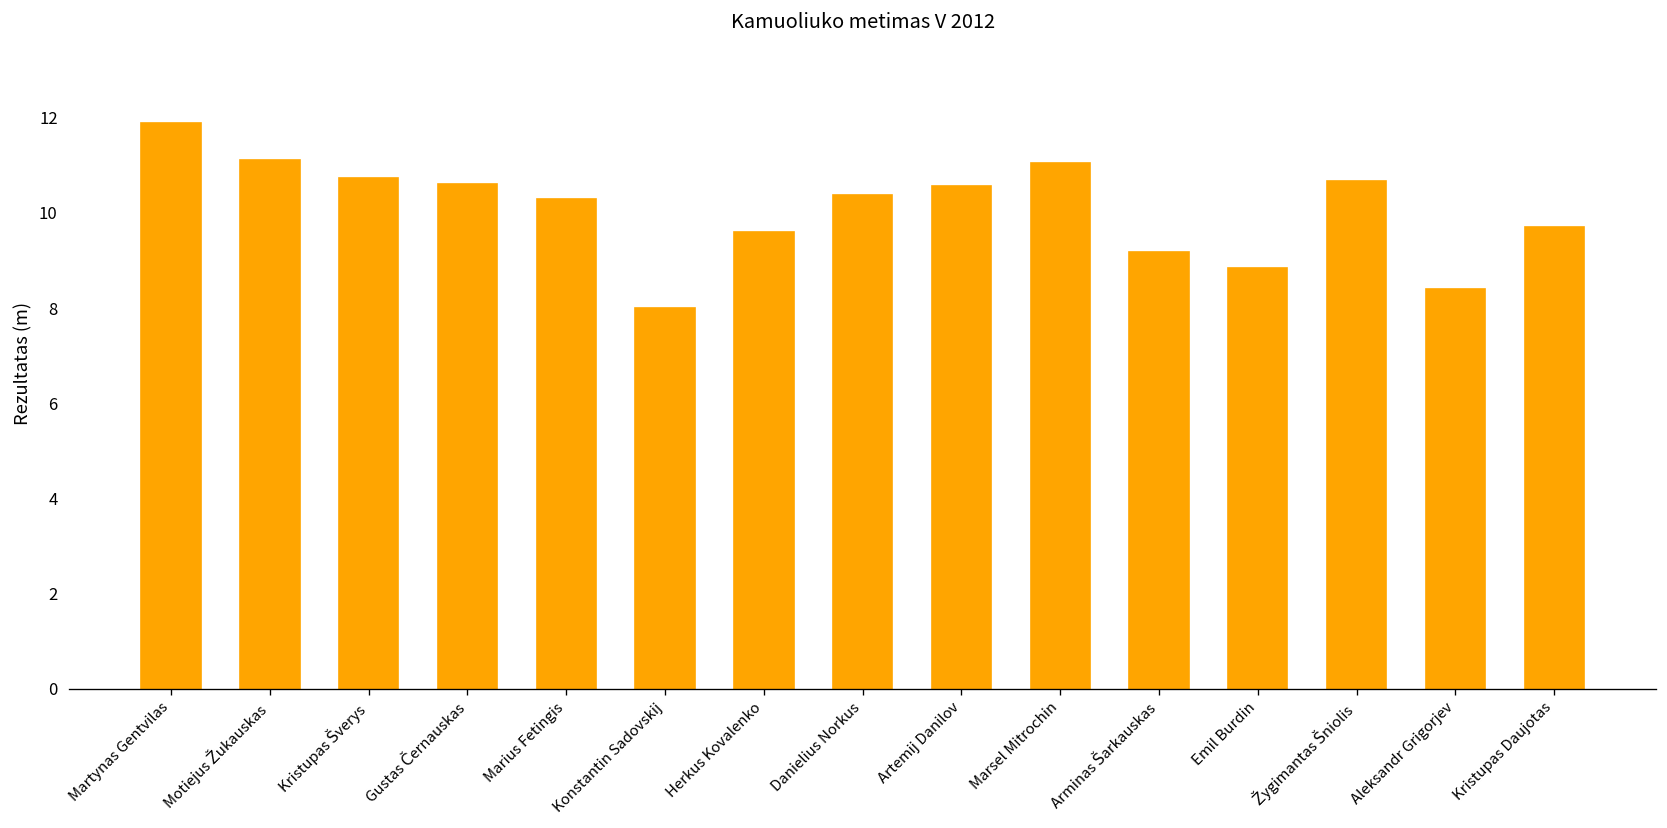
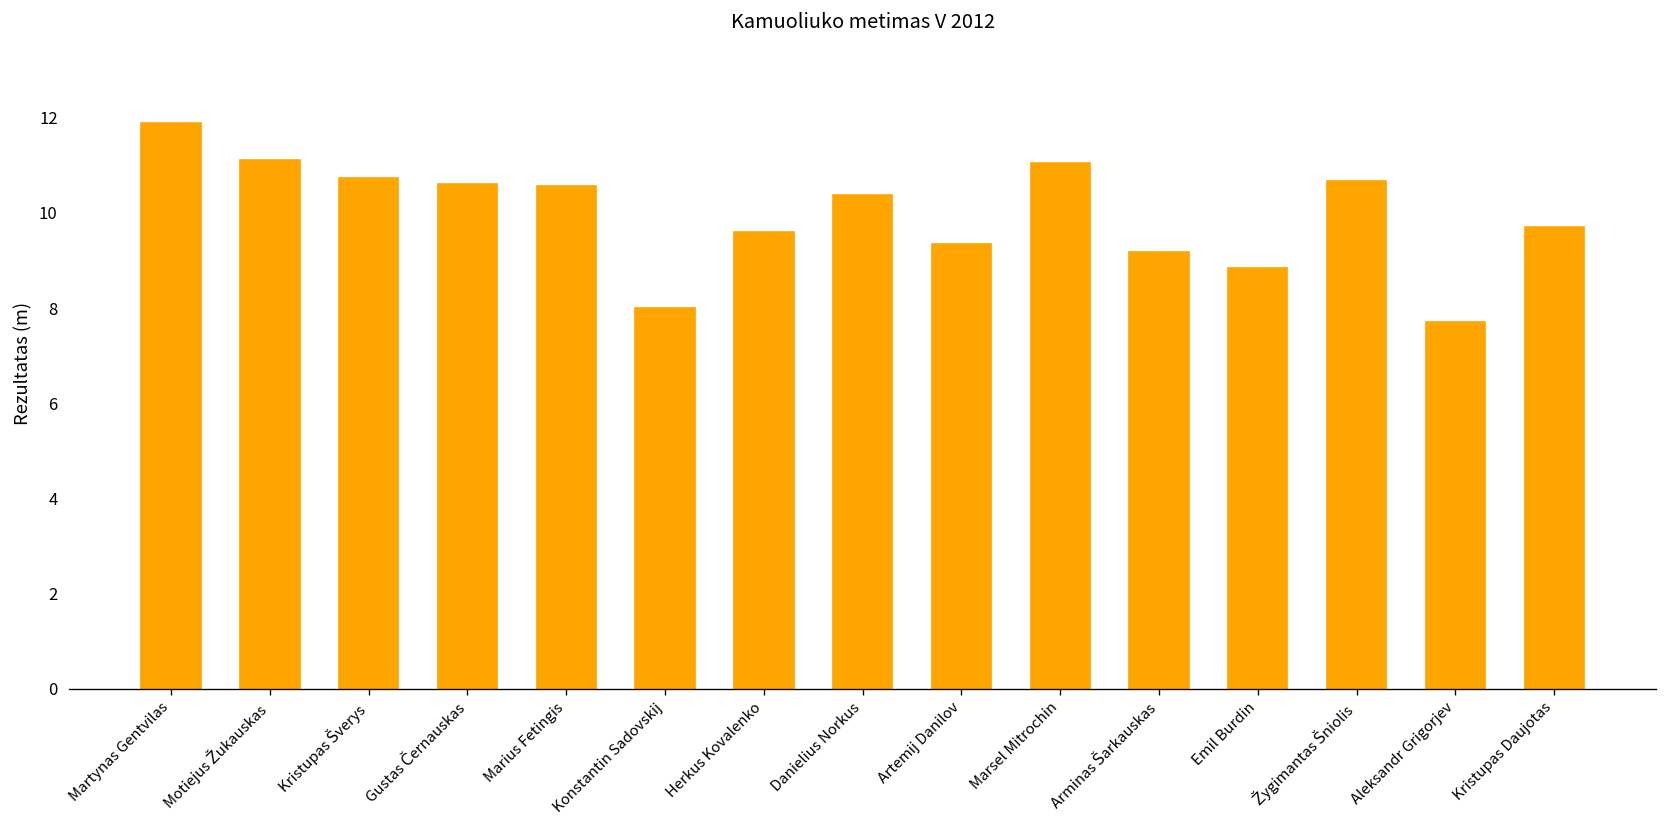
Marius Fetingis: 10.3 -> 10.6
Artemij Danilov: 10.6 -> 9.3
Aleksandr Grigorjev: 8.4 -> 7.7
